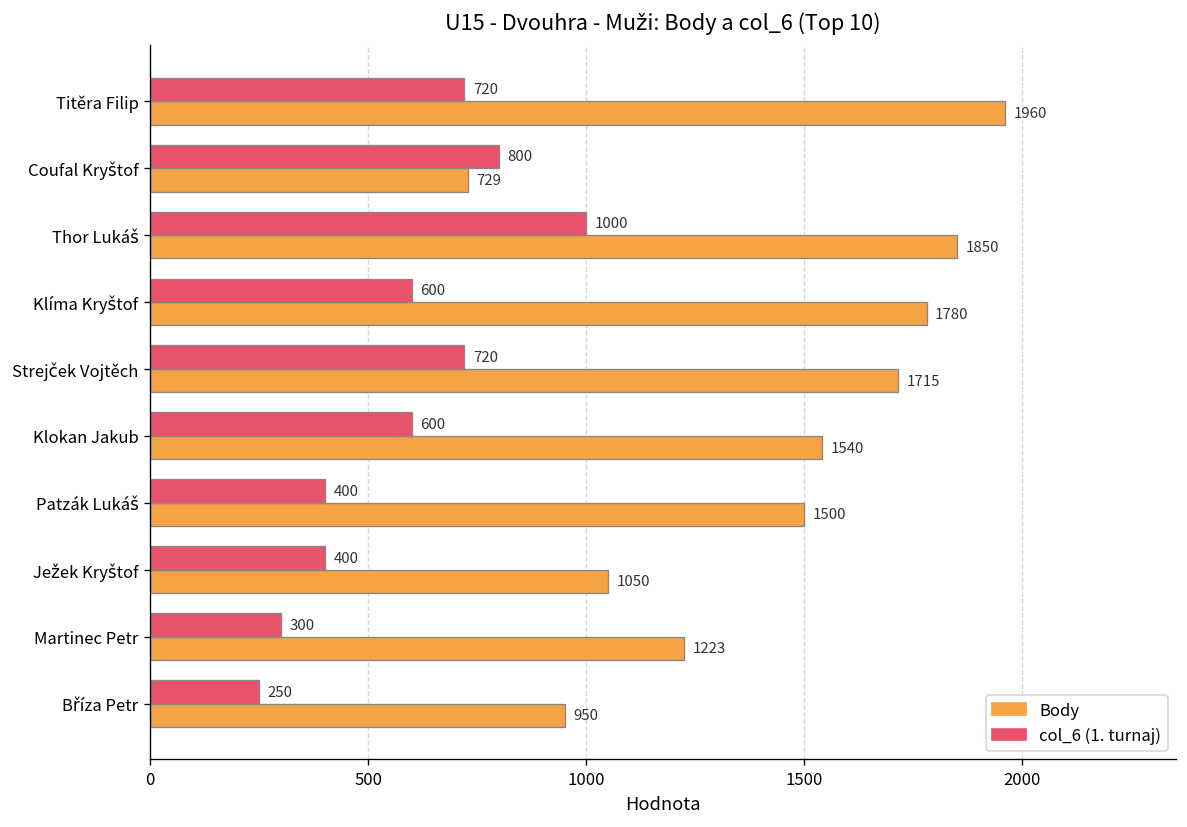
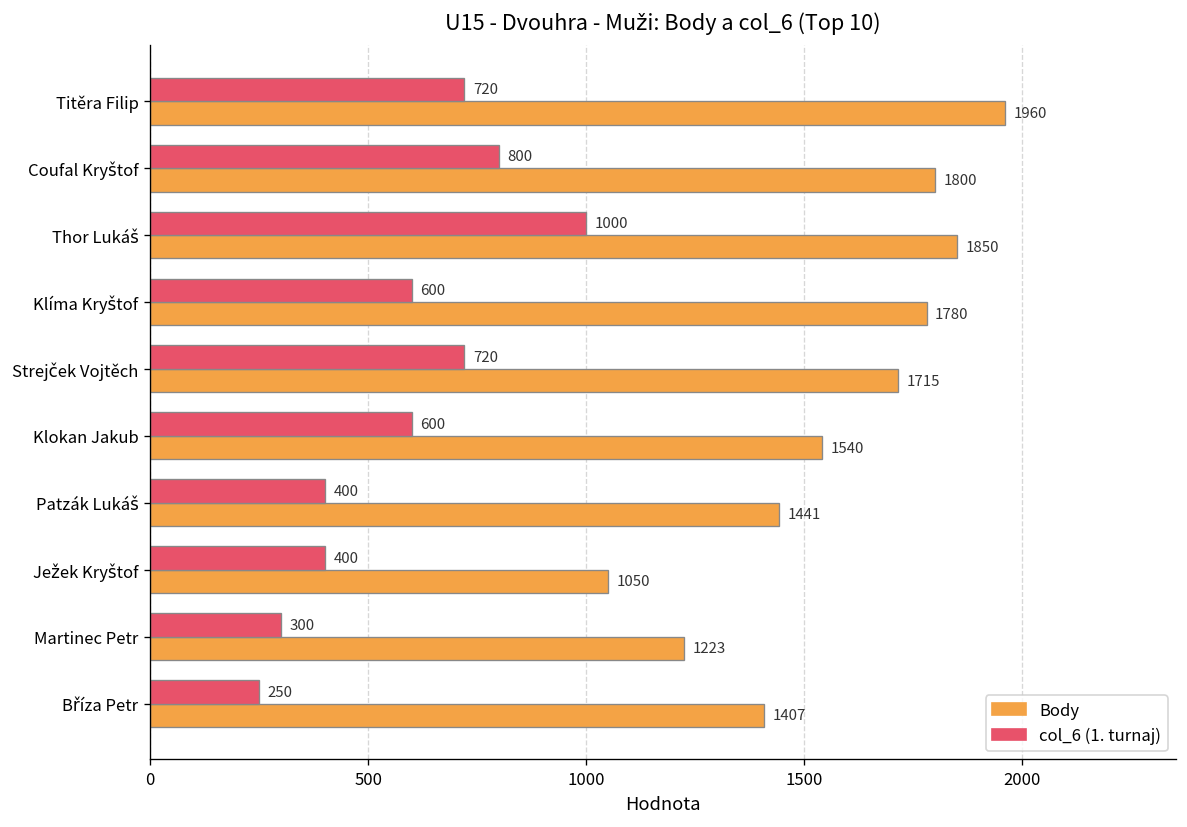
Body, Coufal Kryštof: 729 -> 1800
Body, Patzák Lukáš: 1500 -> 1441
Body, Bříza Petr: 950 -> 1407
